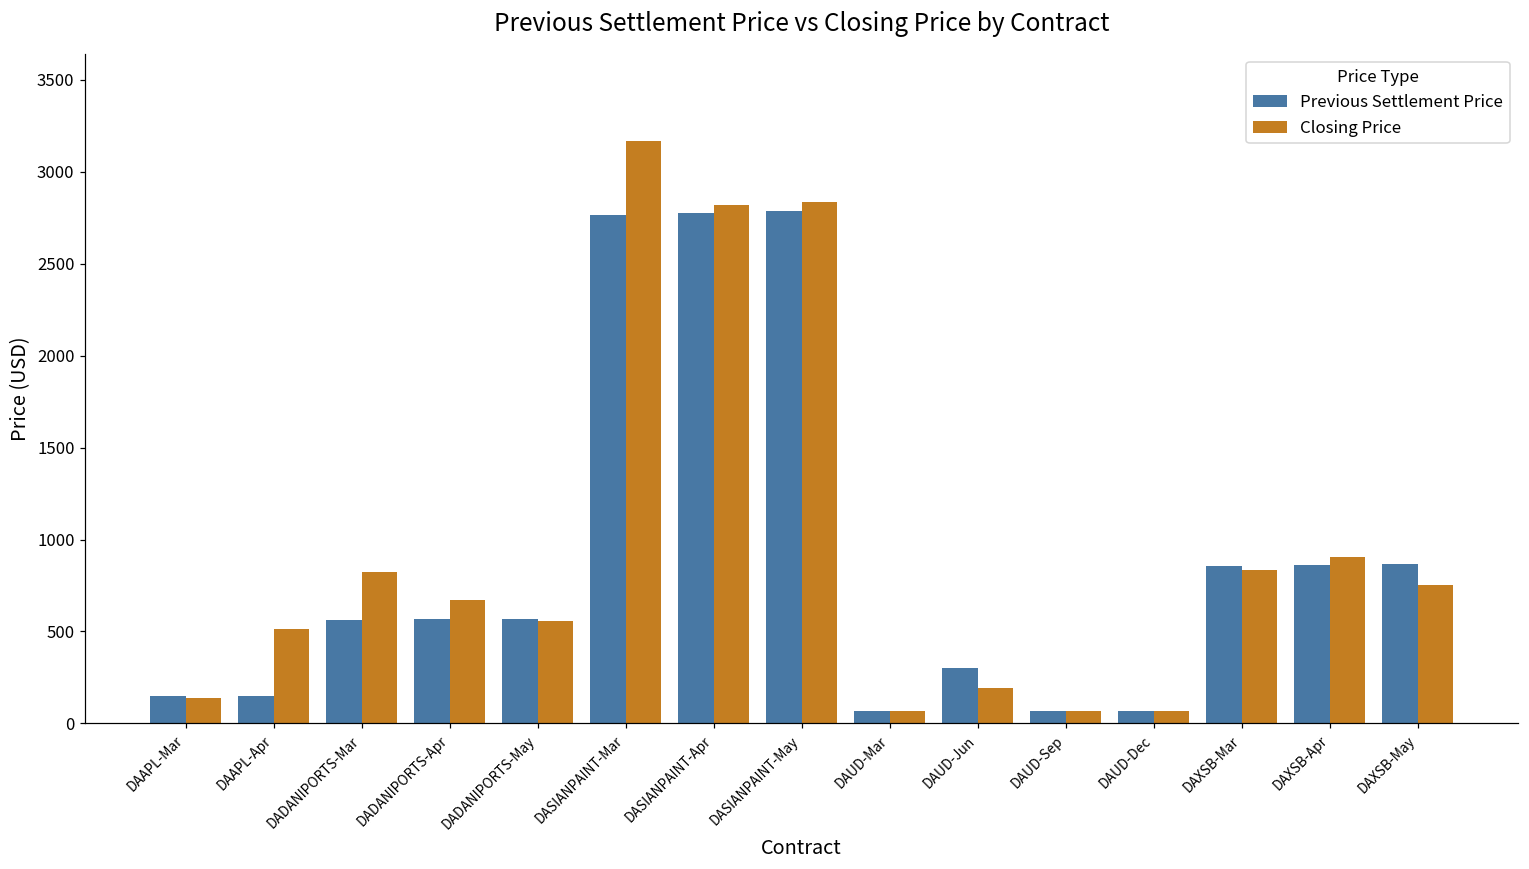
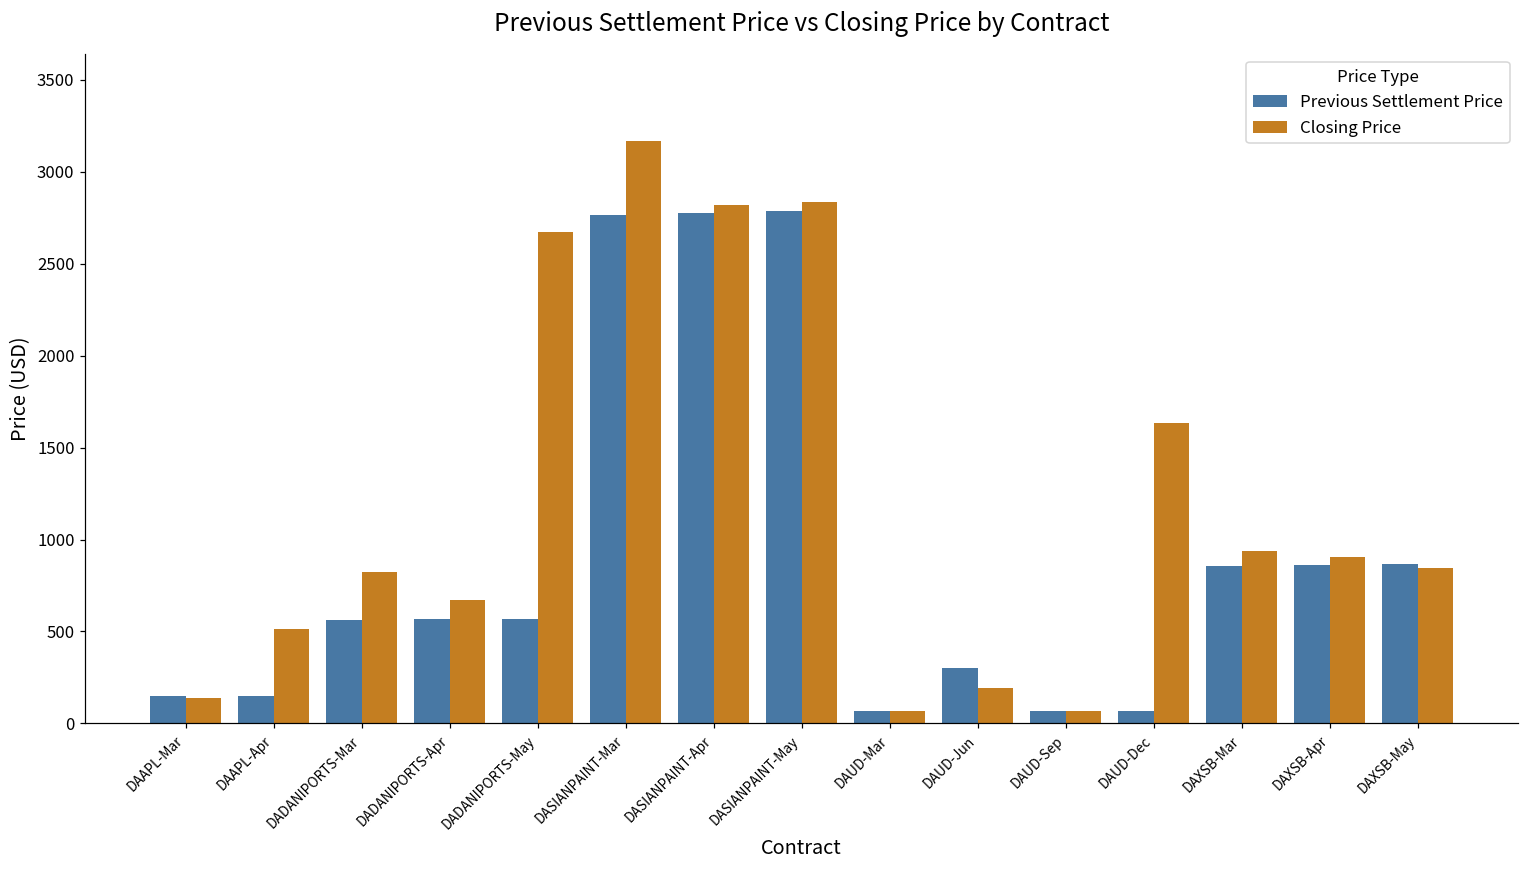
Closing Price, DADANIPORTS-May: 560 -> 2680
Closing Price, DAUD-Dec: 70 -> 1630
Closing Price, DAXSB-Mar: 840 -> 940
Closing Price, DAXSB-May: 750 -> 850
